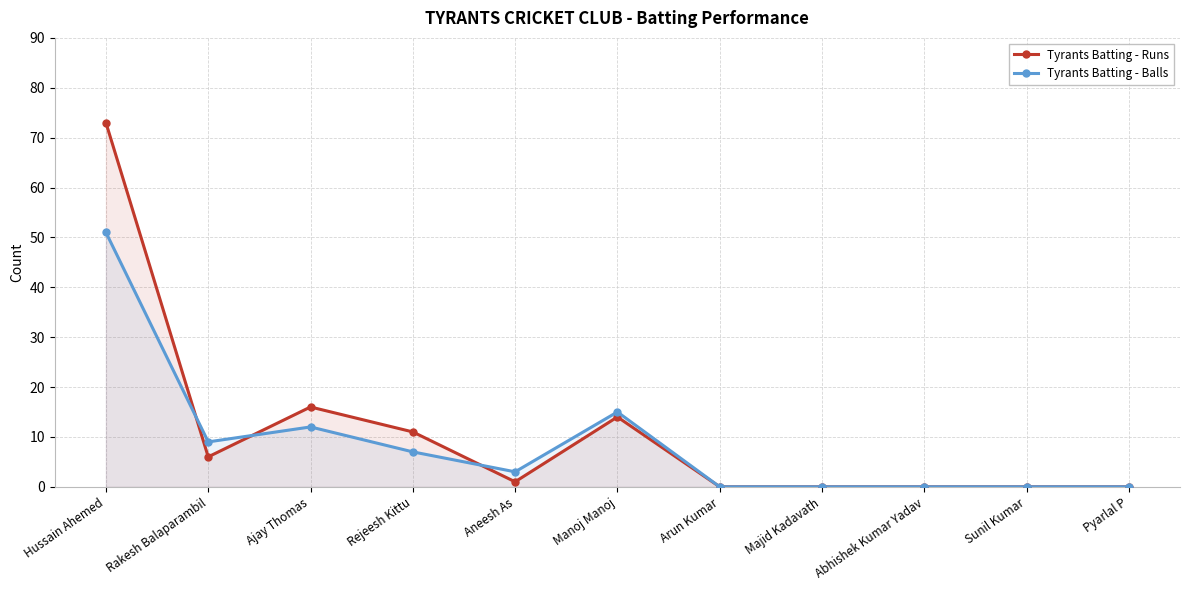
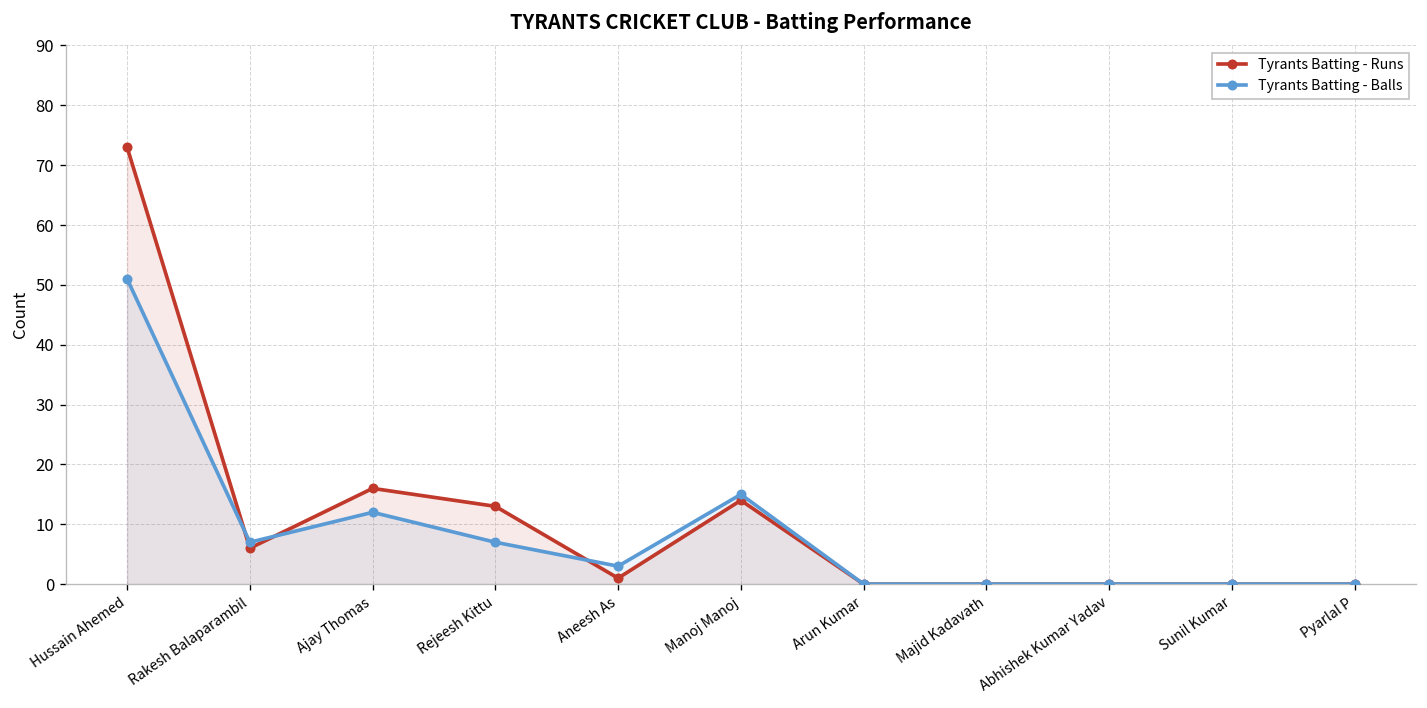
Tyrants Batting - Balls, Rakesh Balaparambil: 9 -> 7
Tyrants Batting - Runs, Rejeesh Kittu: 11 -> 13
